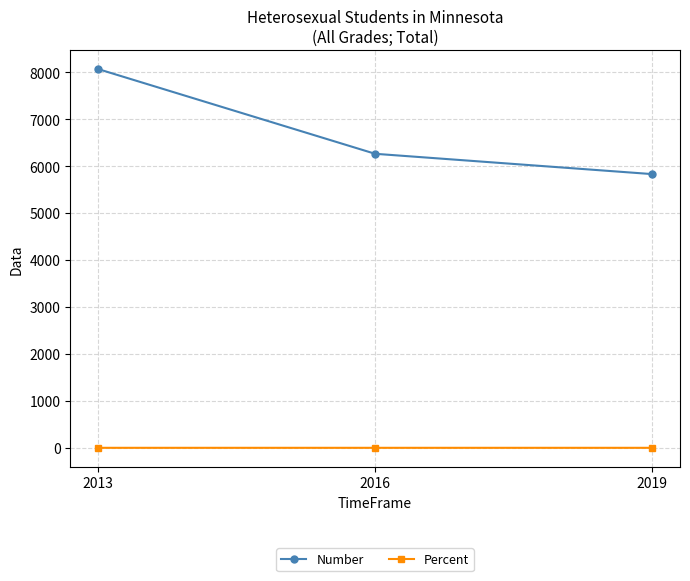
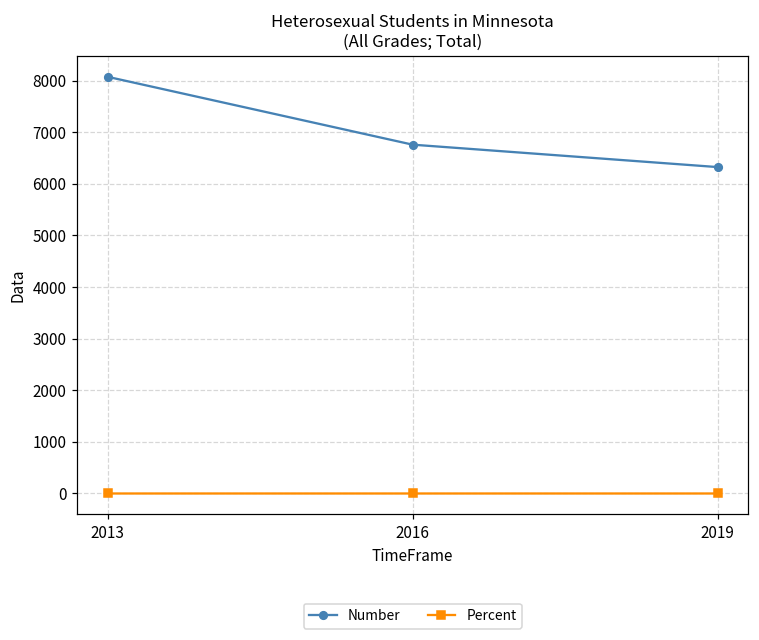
Number, 2016: 6300 -> 6800
Number, 2019: 5800 -> 6300
